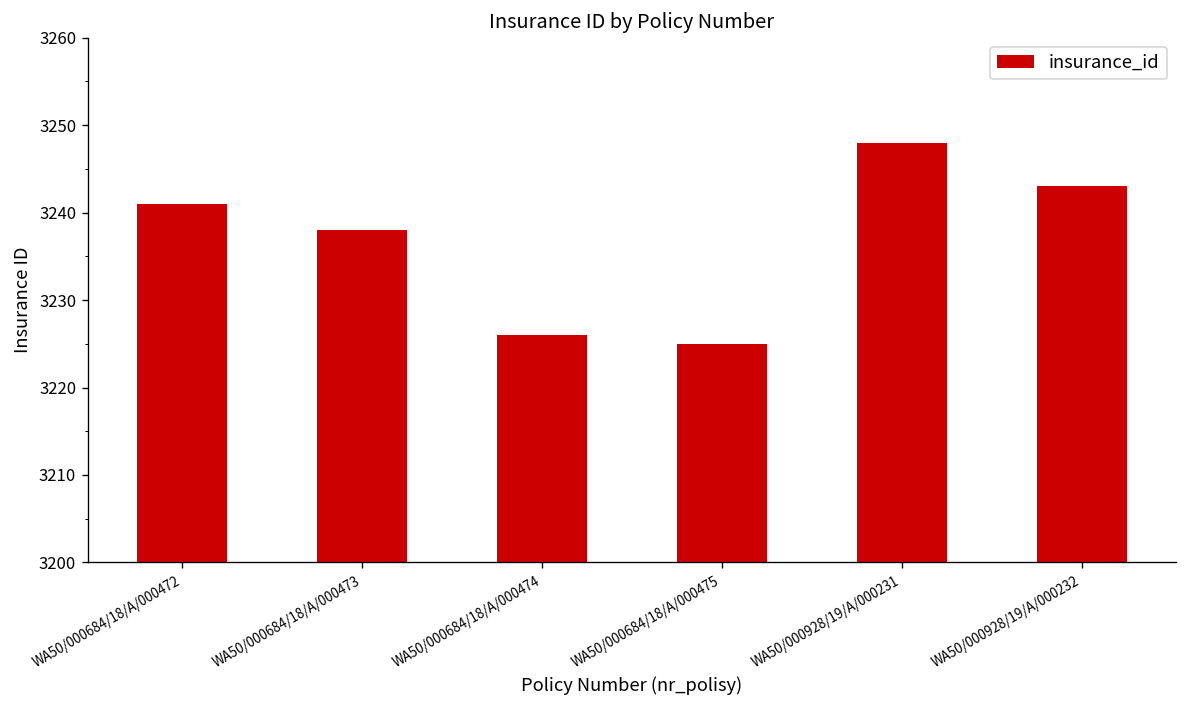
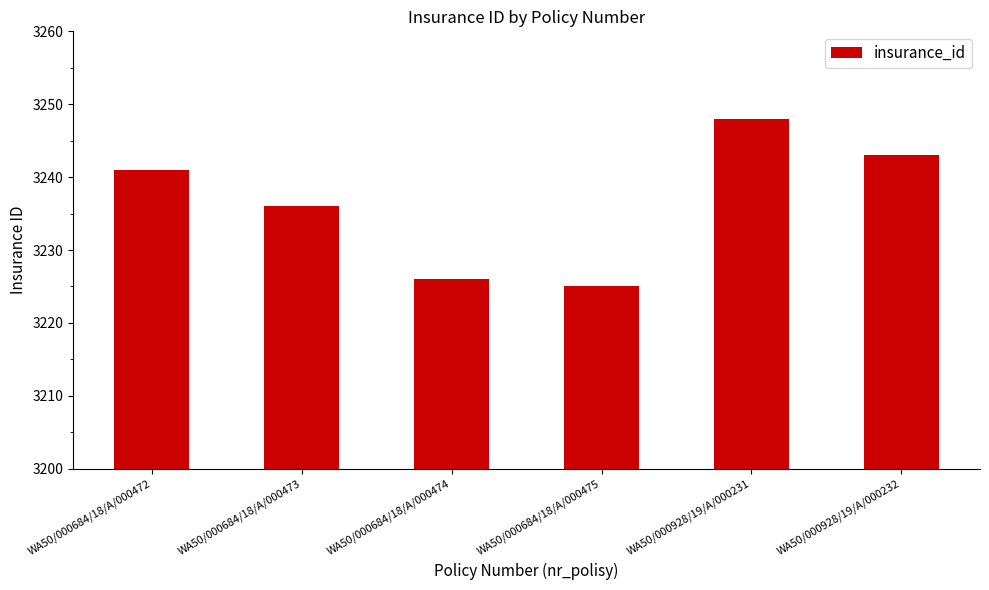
WA50/000684/18/A/000473: 3238 -> 3236
